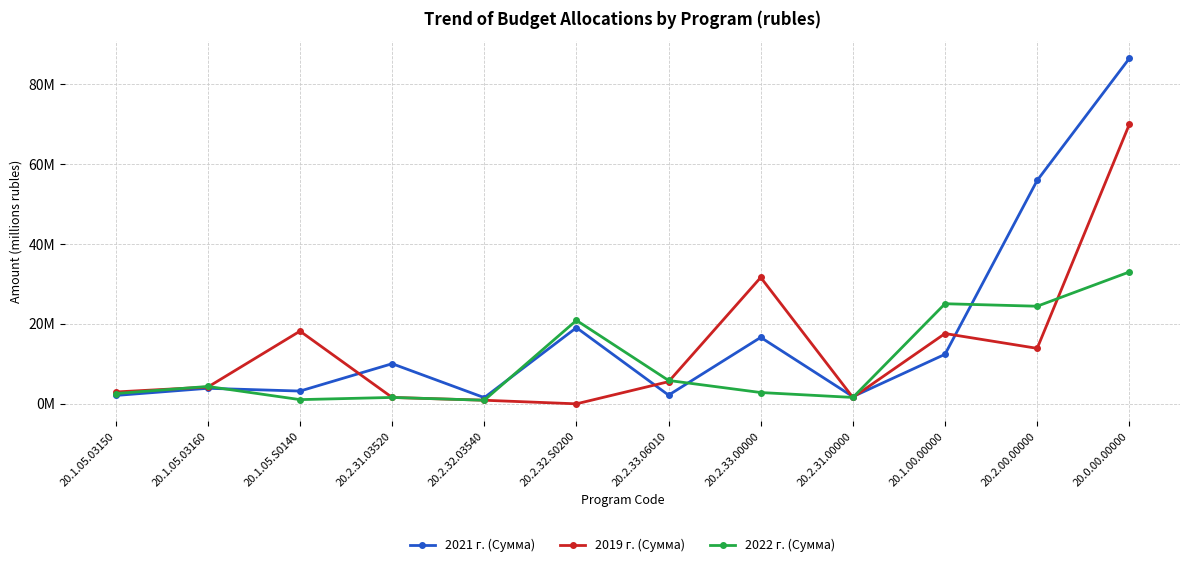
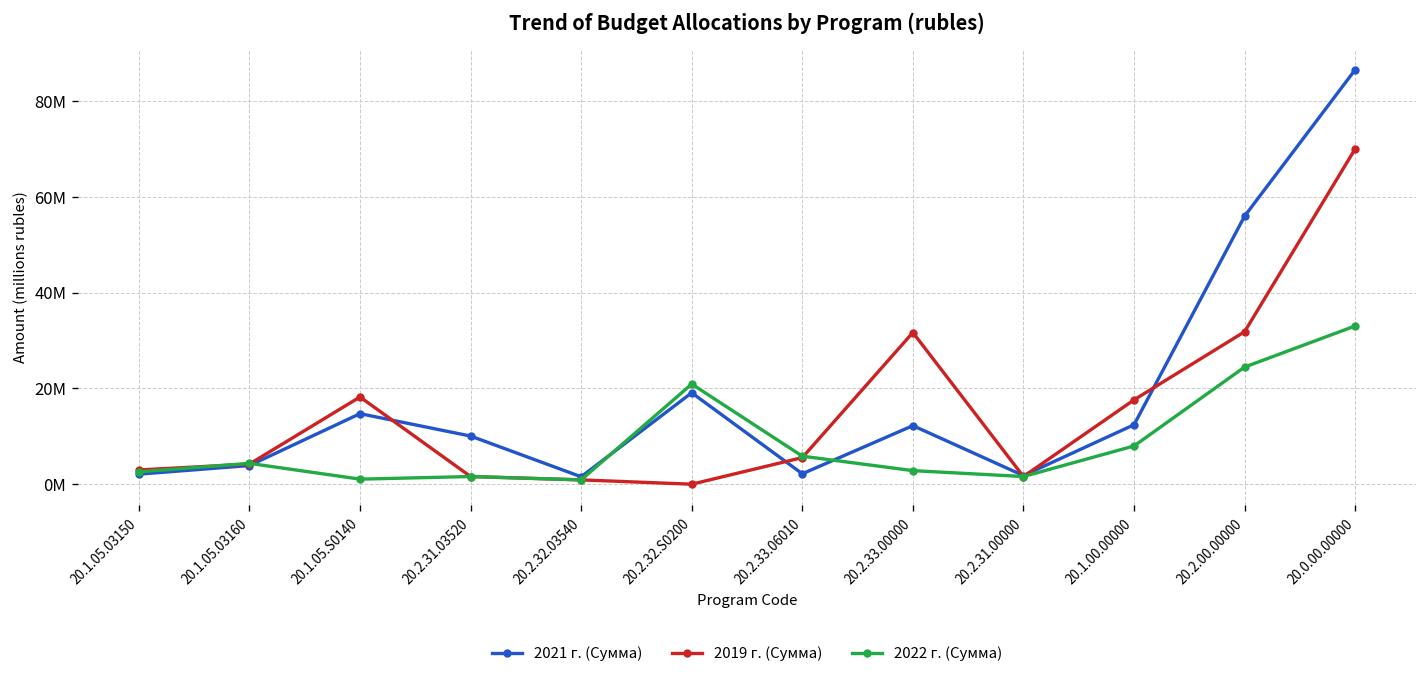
2021 г. (Сумма), 20.1.05.S0140: 3000000 -> 15000000
2021 г. (Сумма), 20.2.33.00000: 17000000 -> 12000000
2022 г. (Сумма), 20.1.00.00000: 25000000 -> 8000000
2019 г. (Сумма), 20.2.00.00000: 14000000 -> 32000000
